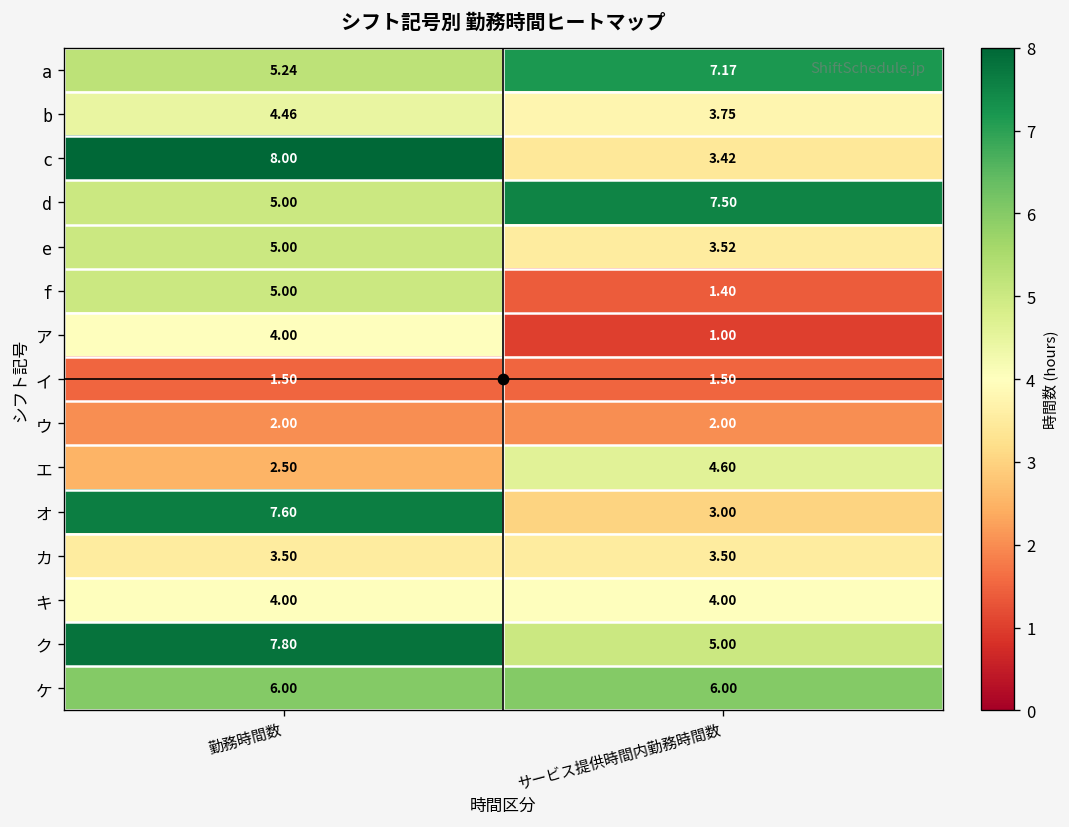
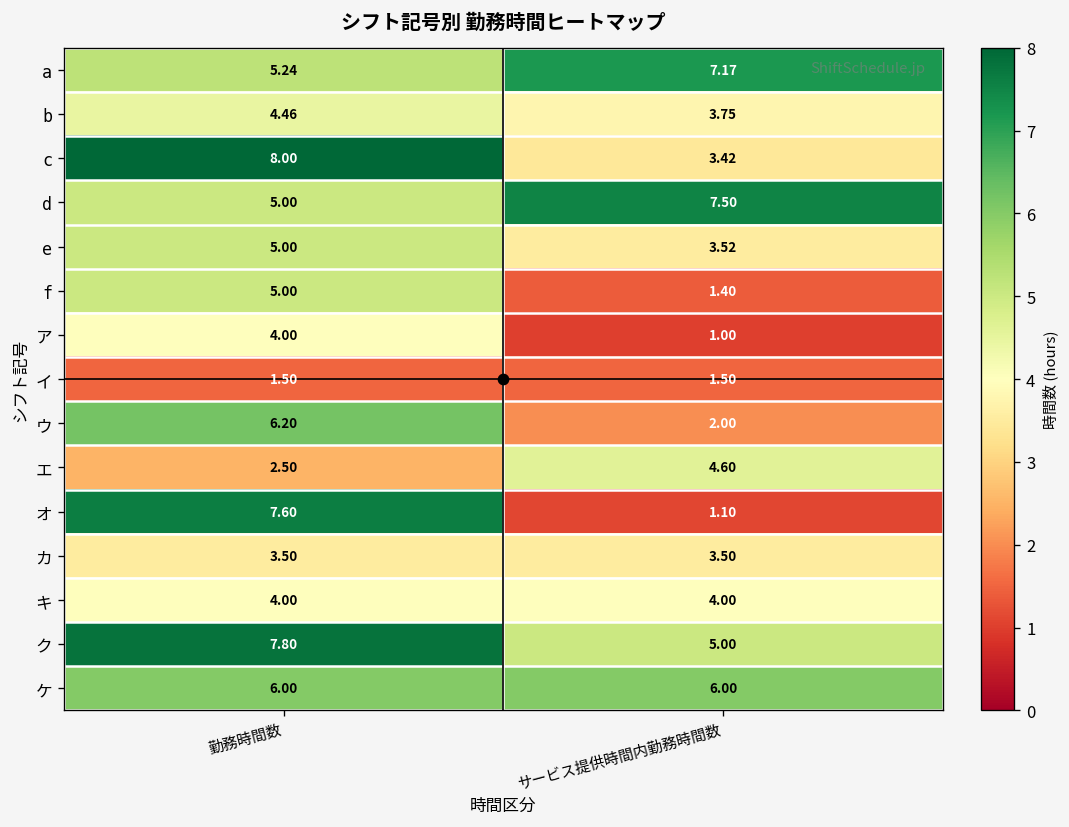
ウ, 勤務時間数: 2.00 -> 6.20
オ, サービス提供時間内勤務時間数: 3.00 -> 1.10
